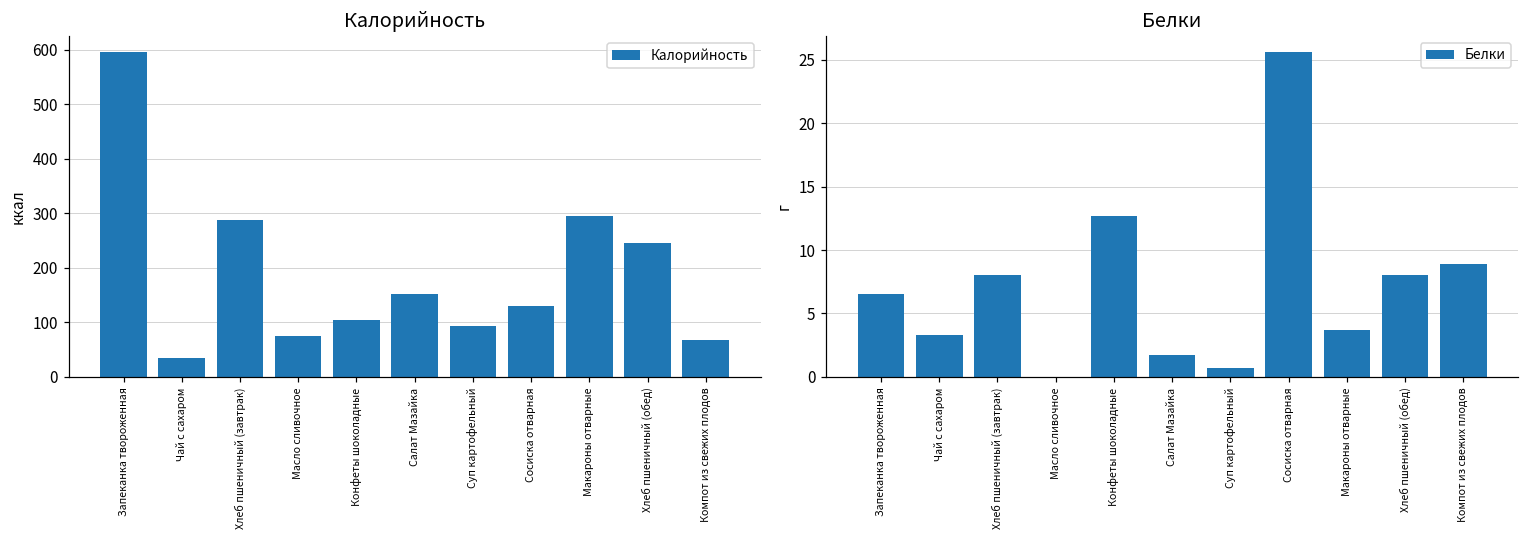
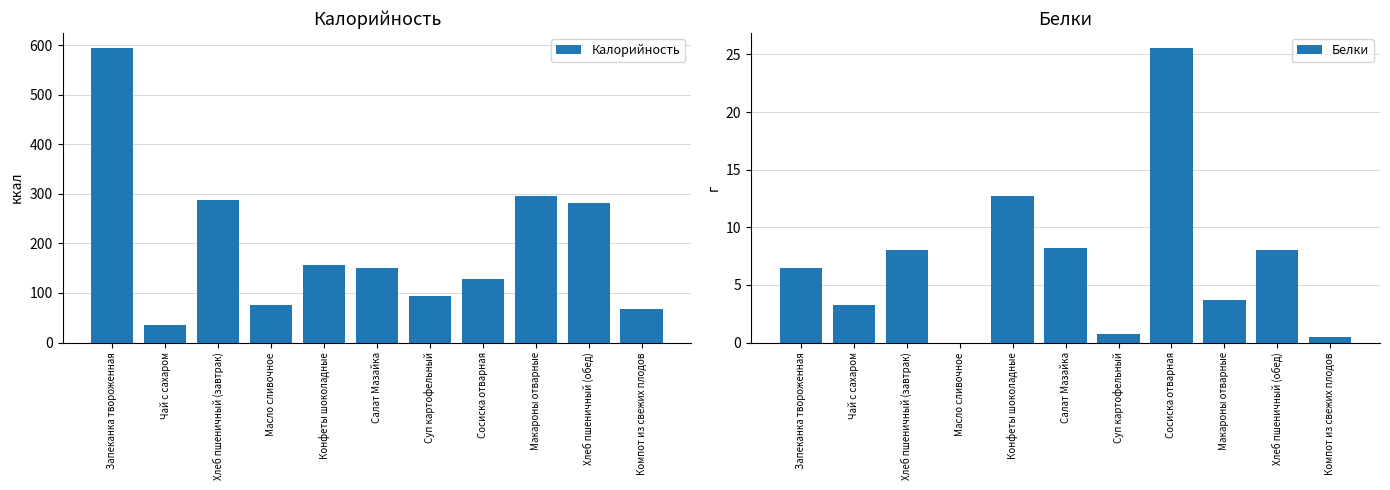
Калорийность, Конфеты шоколадные: 100 -> 160
Калорийность, Хлеб пшеничный (обед): 250 -> 280
Белки, Салат Мазайка: 1.7 -> 8.2
Белки, Компот из свежих плодов: 8.9 -> 0.5
